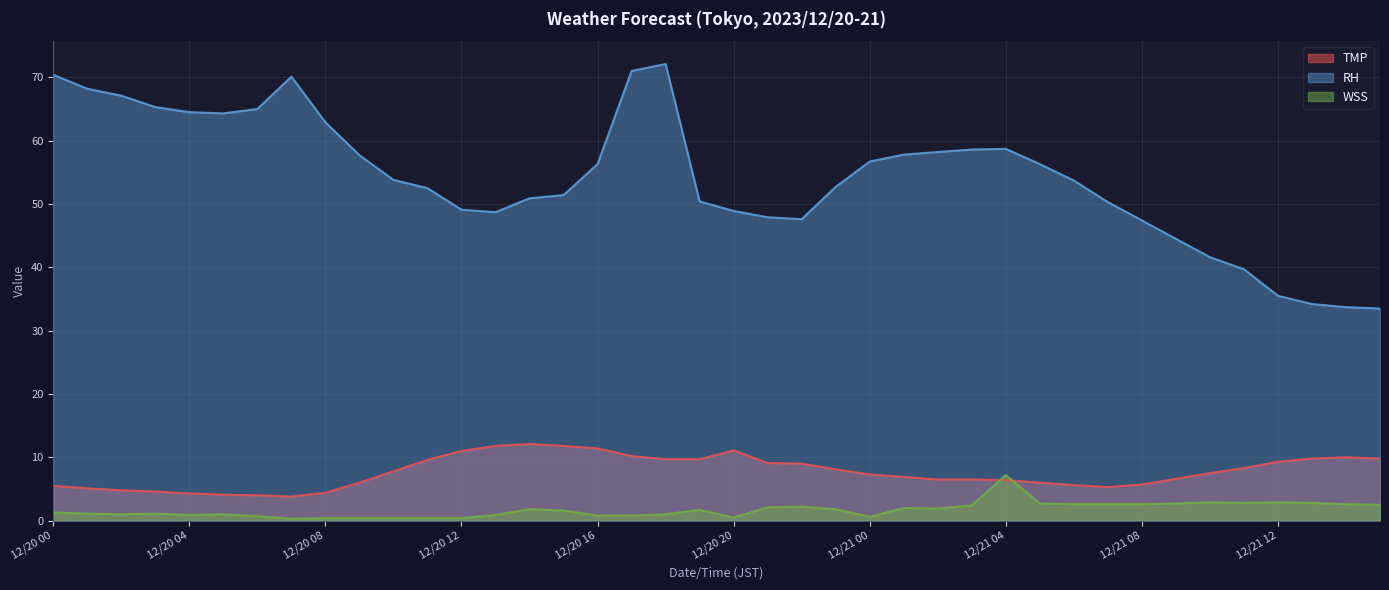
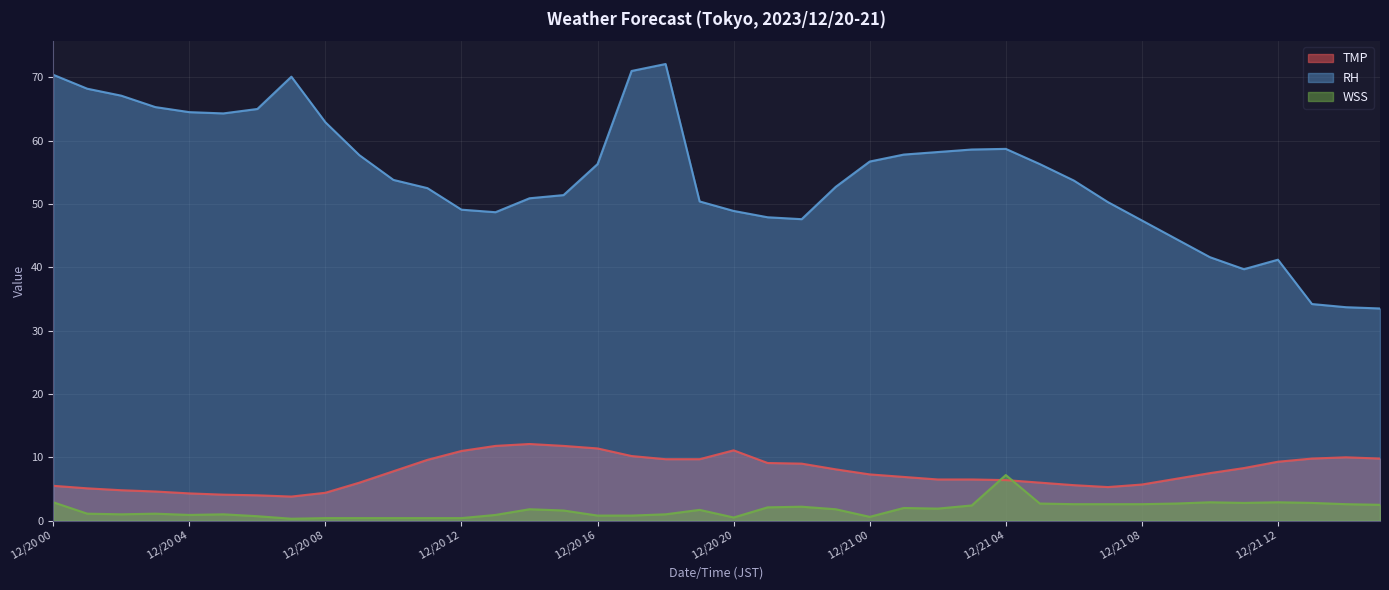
WSS, 12/20 00: 1 -> 3
RH, 12/21 12: 36 -> 41
